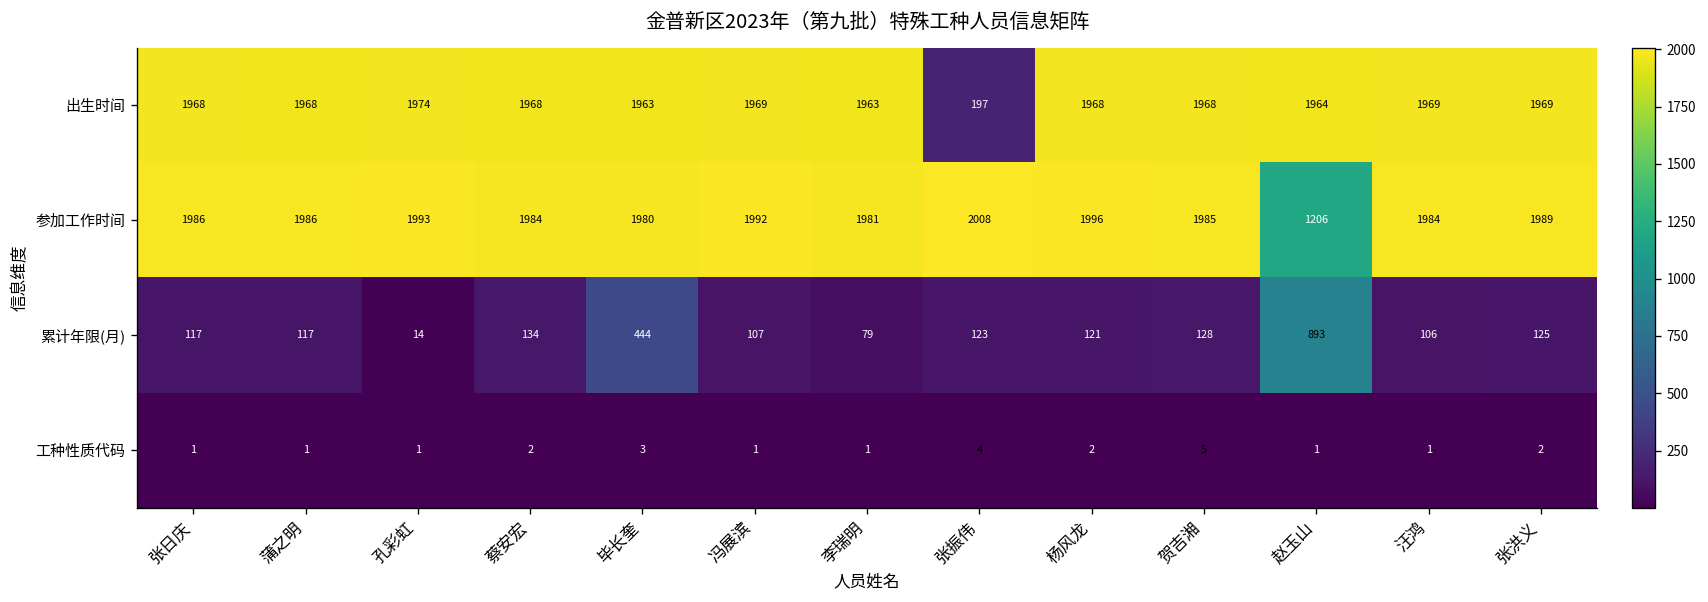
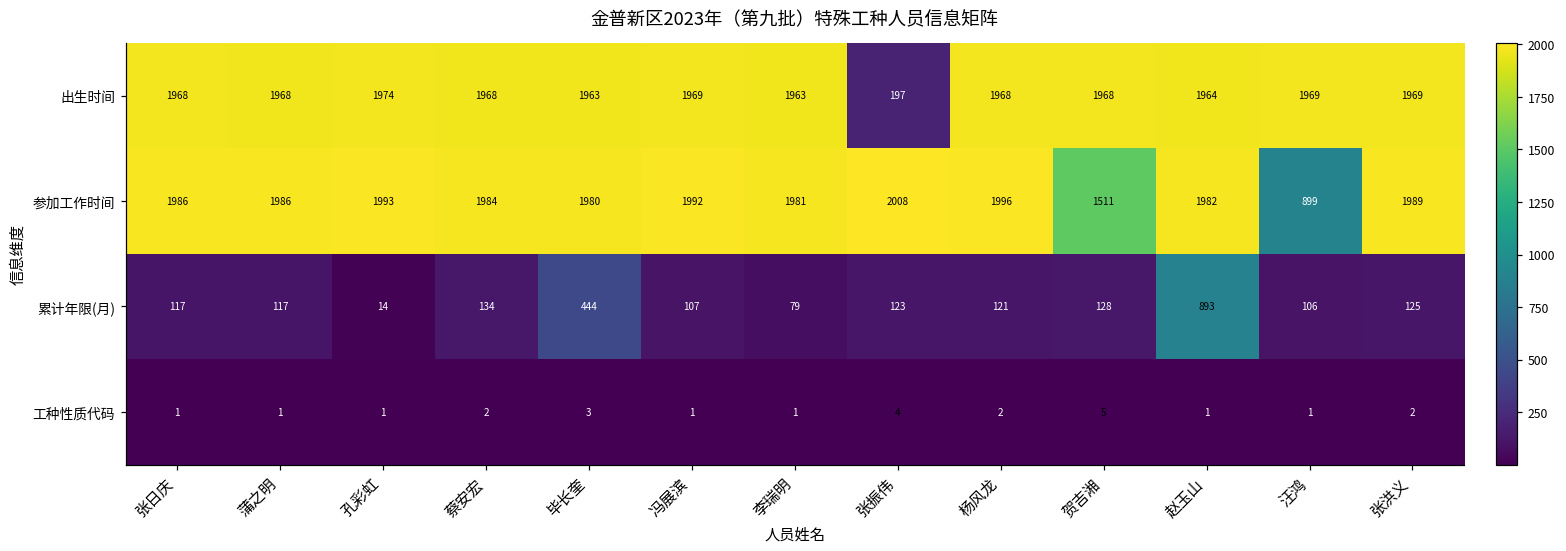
参加工作时间, 贺吉湘: 1985 -> 1511
参加工作时间, 赵玉山: 1206 -> 1982
参加工作时间, 汪鸿: 1984 -> 899
